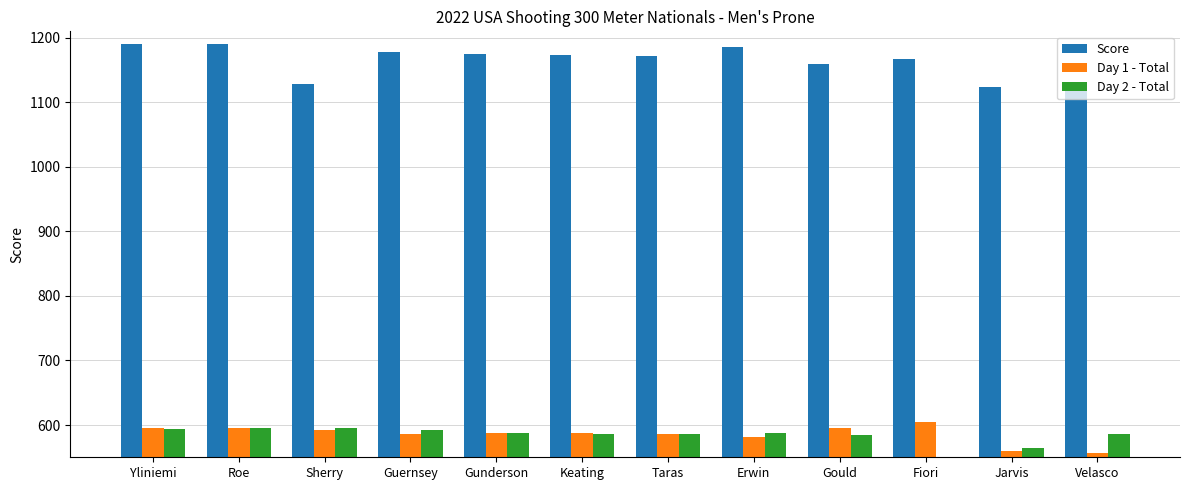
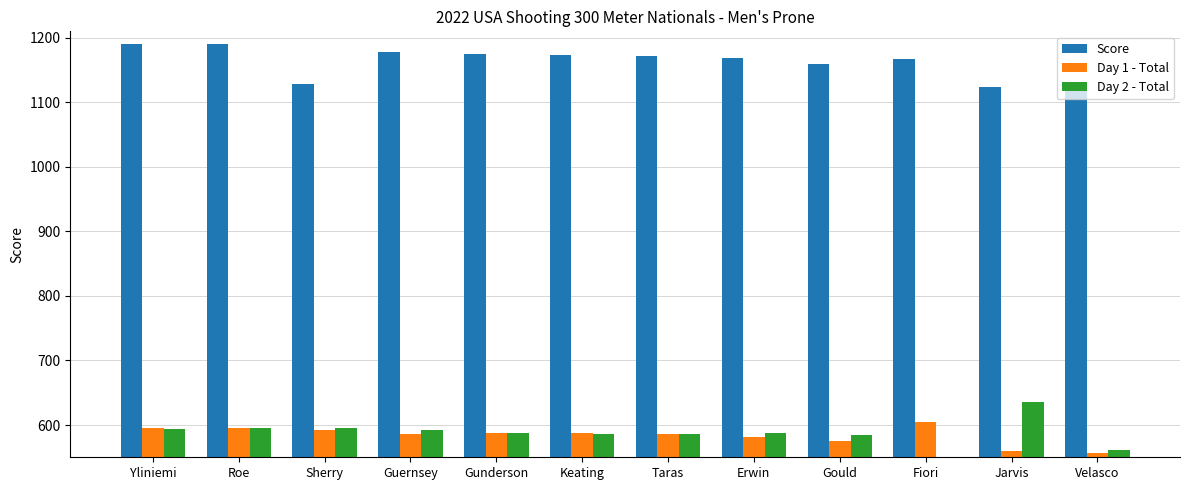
Score, Erwin: 1190 -> 1170
Day 1 - Total, Gould: 600 -> 580
Day 2 - Total, Jarvis: 570 -> 640
Day 2 - Total, Velasco: 590 -> 560
